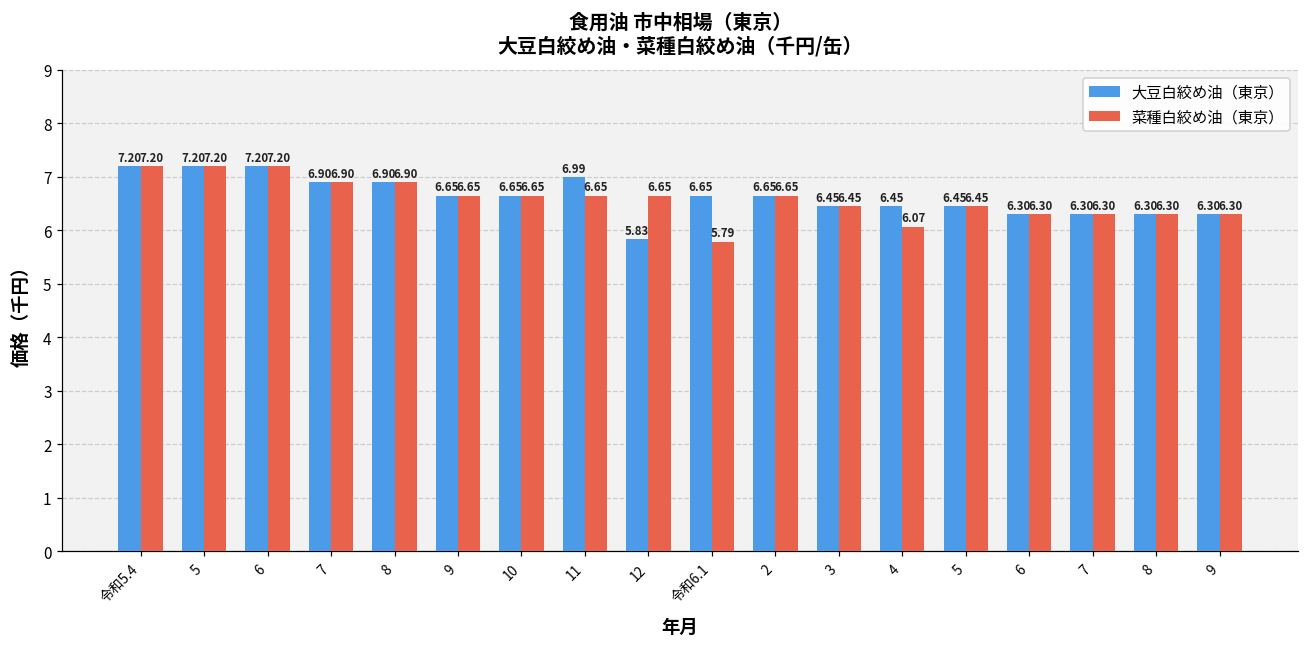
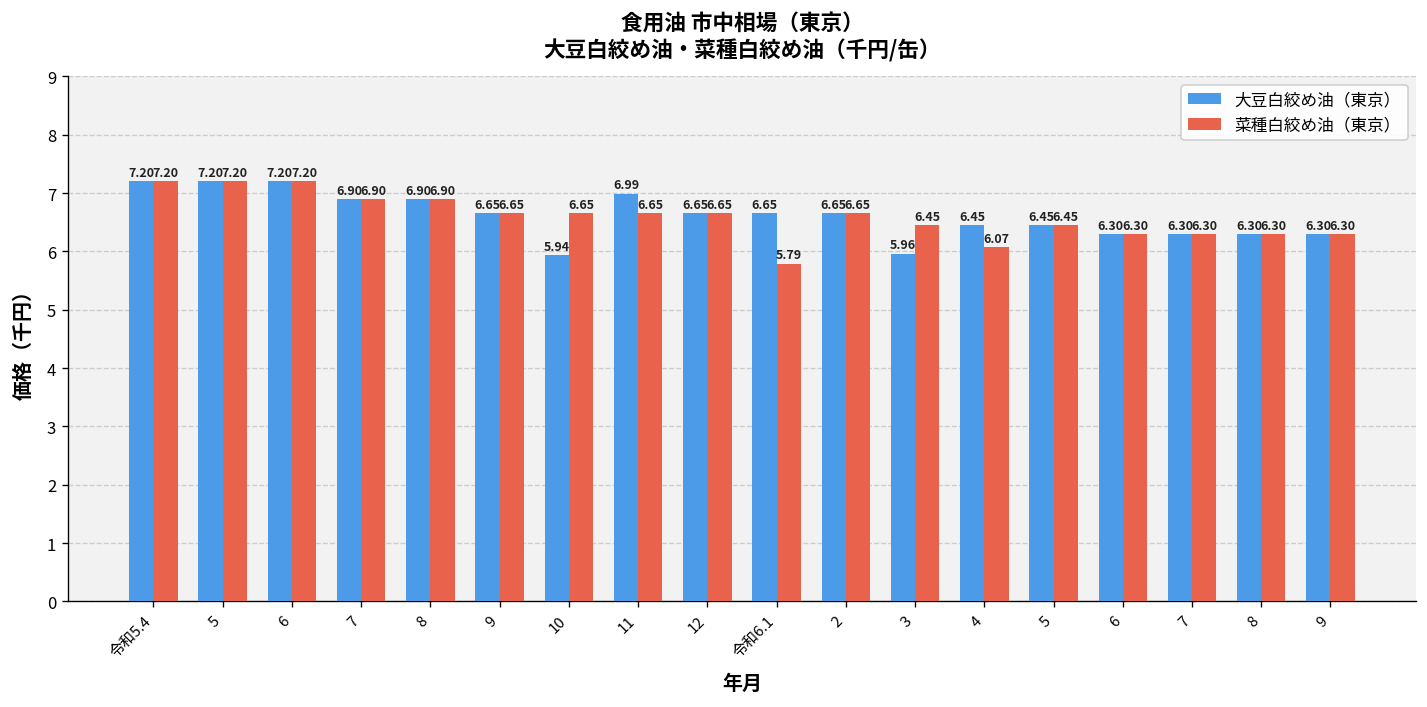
大豆白絞め油（東京）, 10: 6.65 -> 5.94
大豆白絞め油（東京）, 12: 5.83 -> 6.65
大豆白絞め油（東京）, 3: 6.45 -> 5.96
